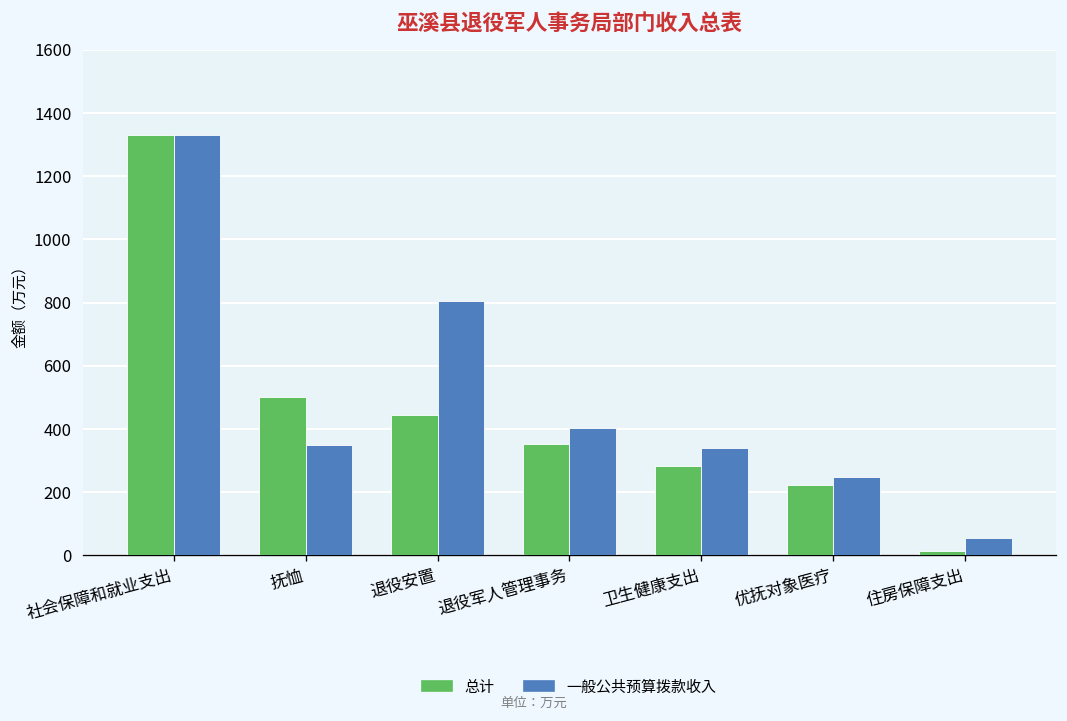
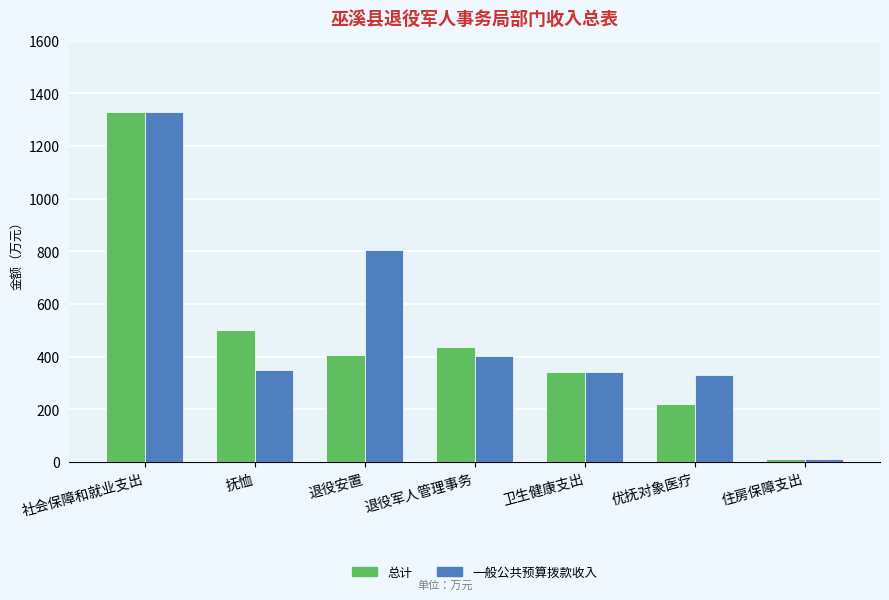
总计, 退役安置: 450 -> 410
总计, 退役军人管理事务: 350 -> 440
总计, 卫生健康支出: 280 -> 340
一般公共预算拨款收入, 优抚对象医疗: 250 -> 330
一般公共预算拨款收入, 住房保障支出: 60 -> 10
